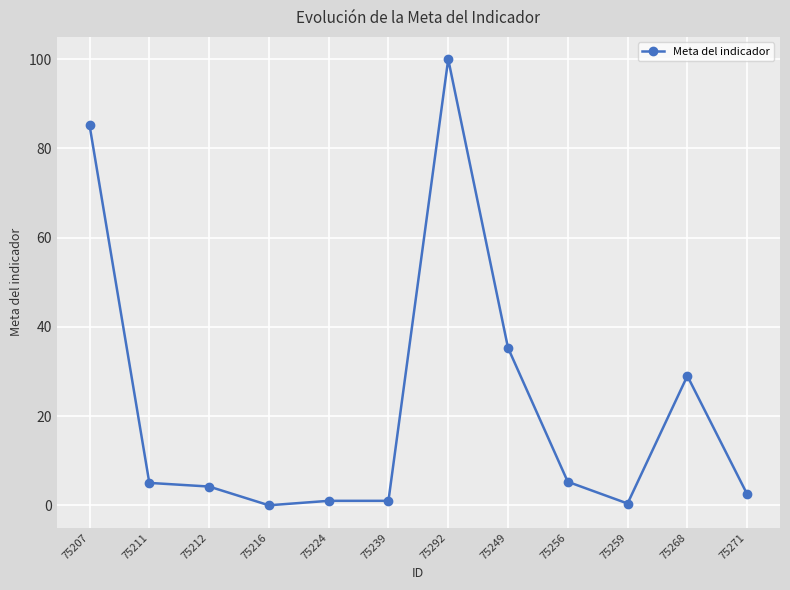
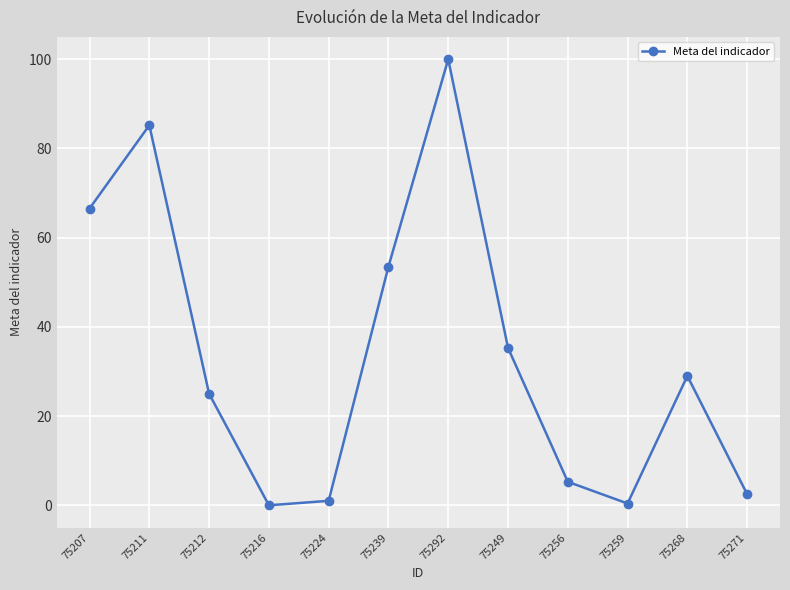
75207: 85 -> 67
75211: 5 -> 85
75212: 4 -> 25
75239: 1 -> 54
